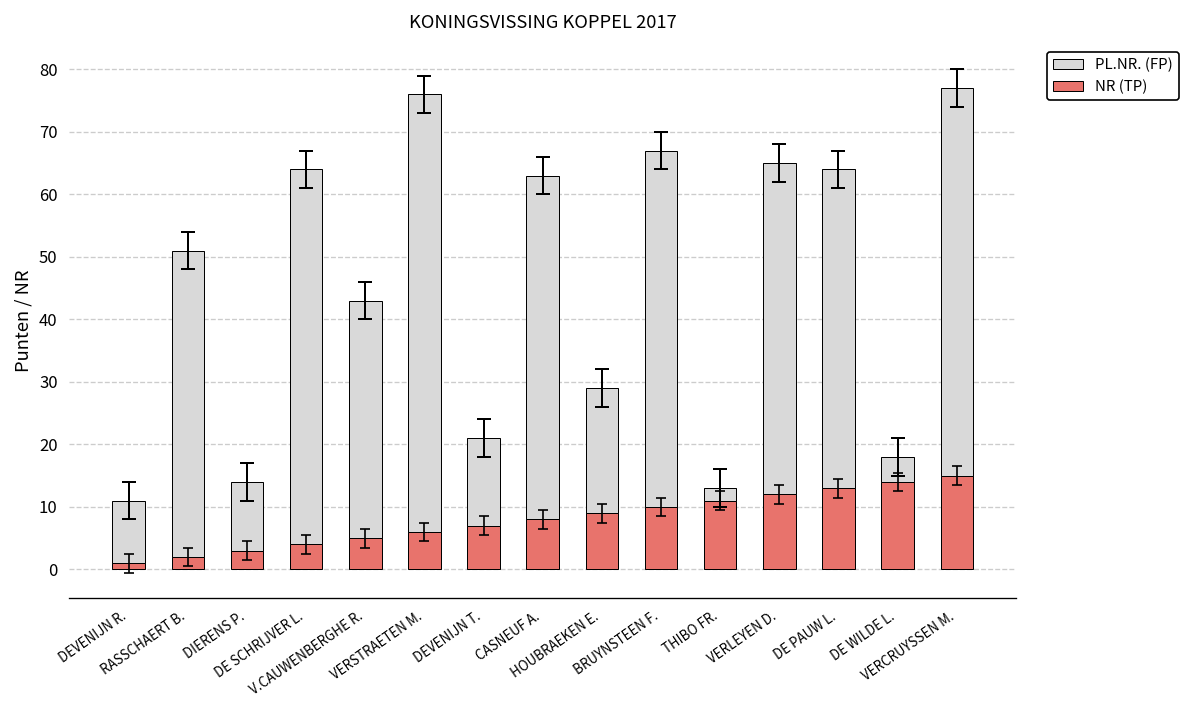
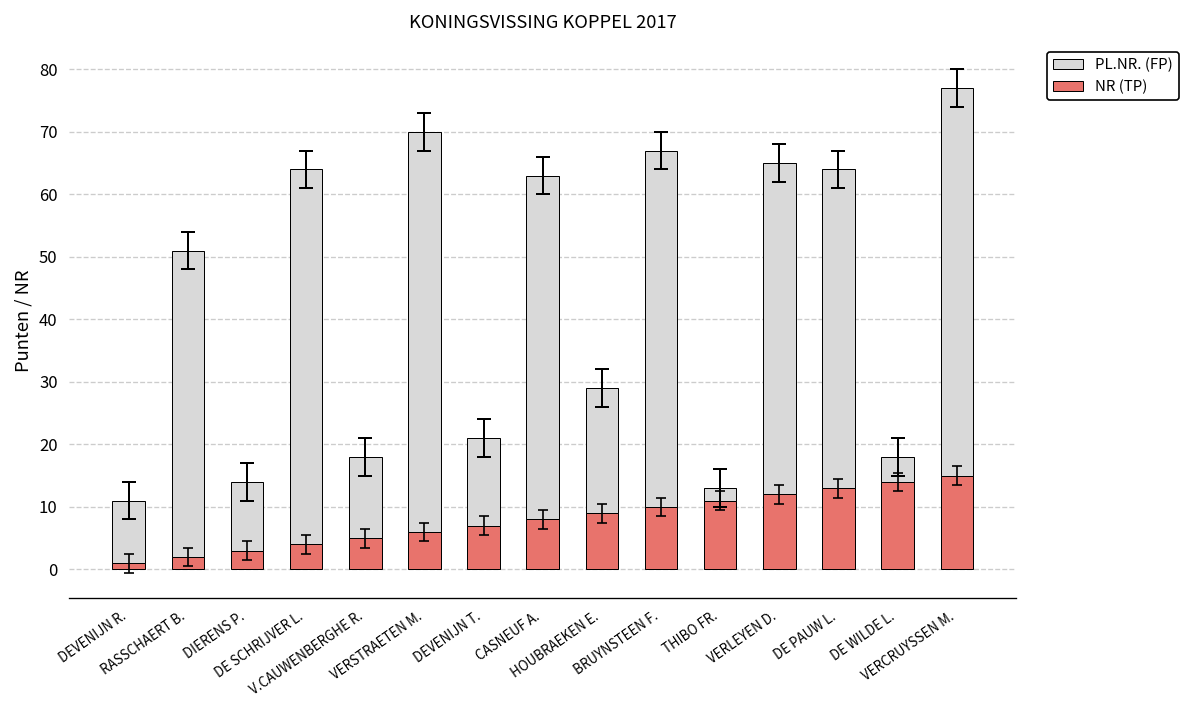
PL.NR. (FP), V.CAUWENBERGHE R.: 38 -> 13
PL.NR. (FP), VERSTRAETEN M.: 70 -> 64
